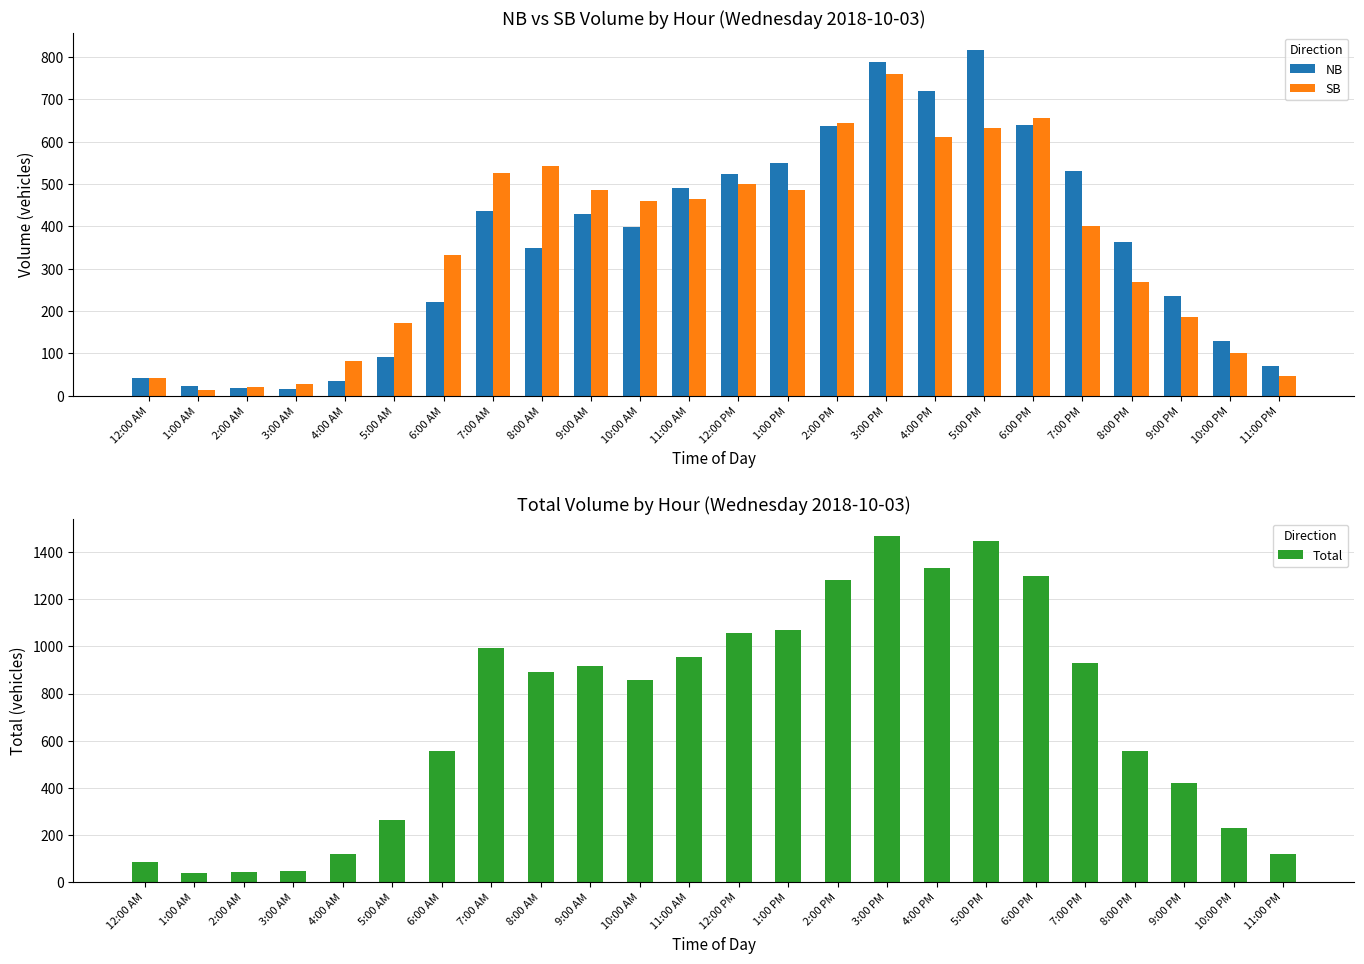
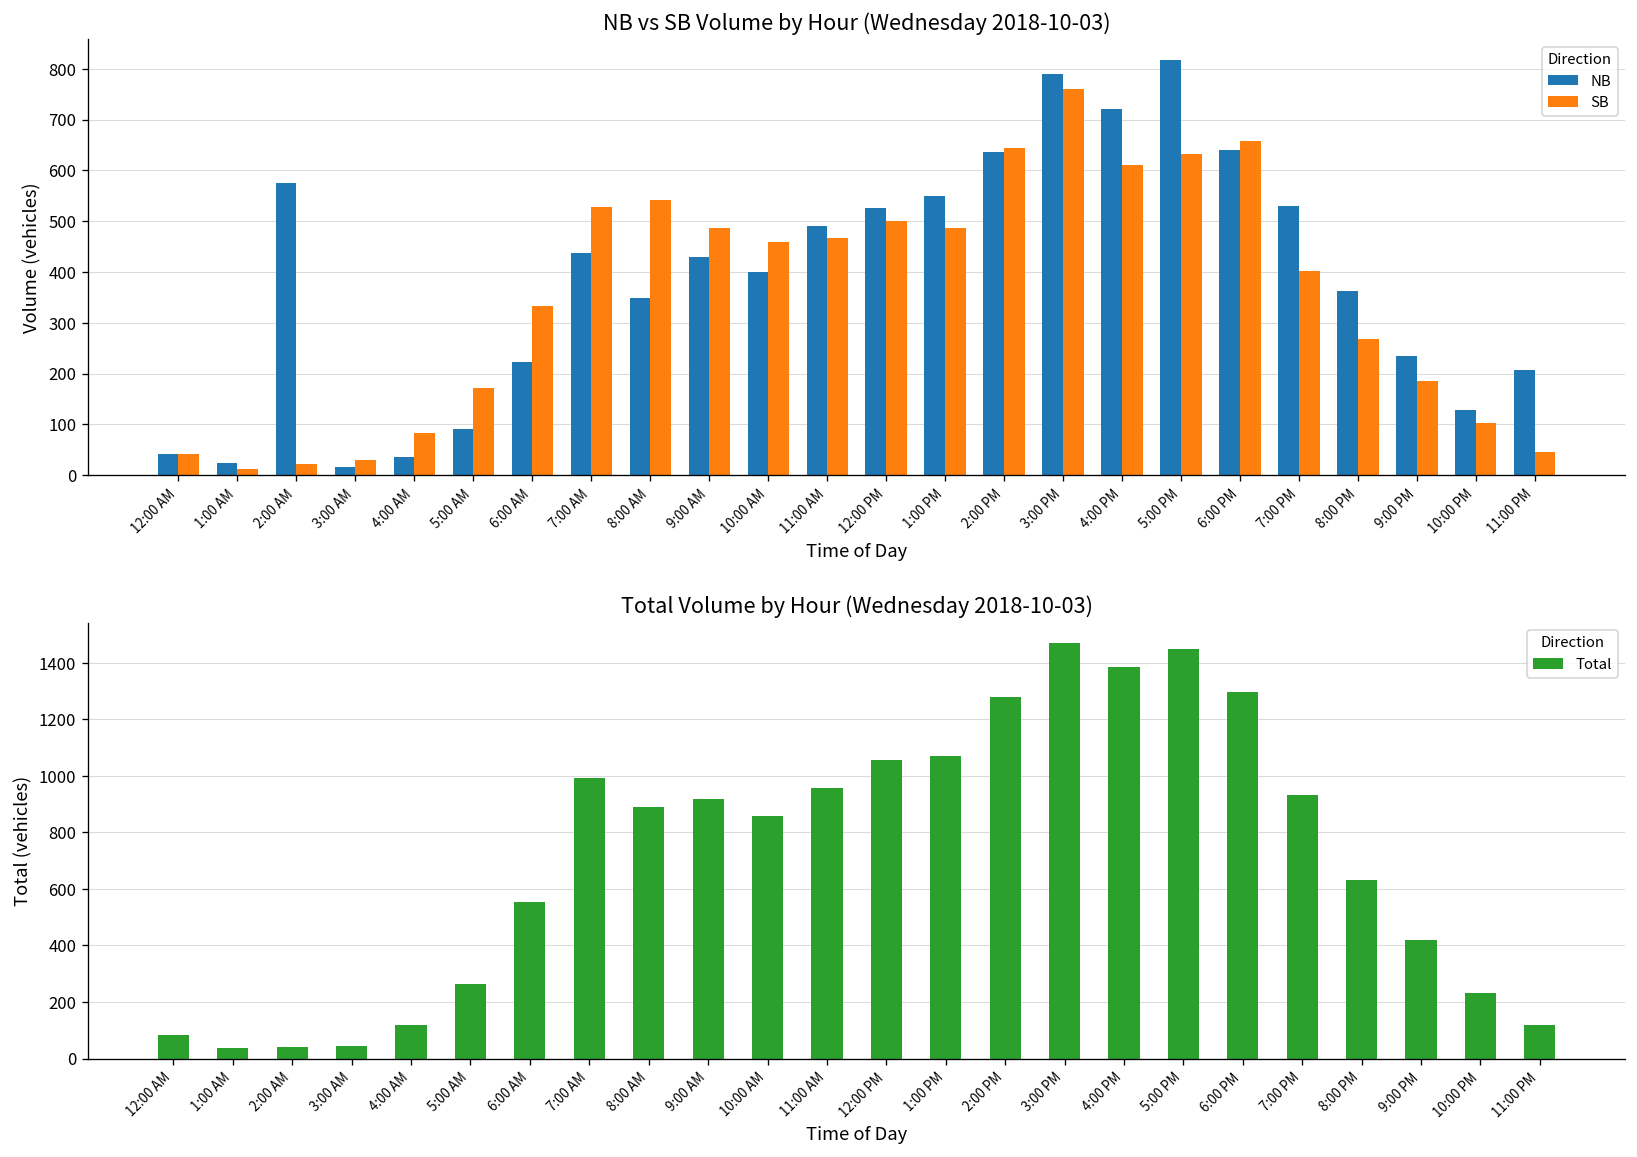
NB vs SB Volume by Hour (Wednesday 2018-10-03), NB, 2:00 AM: 20 -> 580
NB vs SB Volume by Hour (Wednesday 2018-10-03), NB, 11:00 PM: 70 -> 210
Total Volume by Hour (Wednesday 2018-10-03), 4:00 PM: 1330 -> 1390
Total Volume by Hour (Wednesday 2018-10-03), 8:00 PM: 550 -> 630
